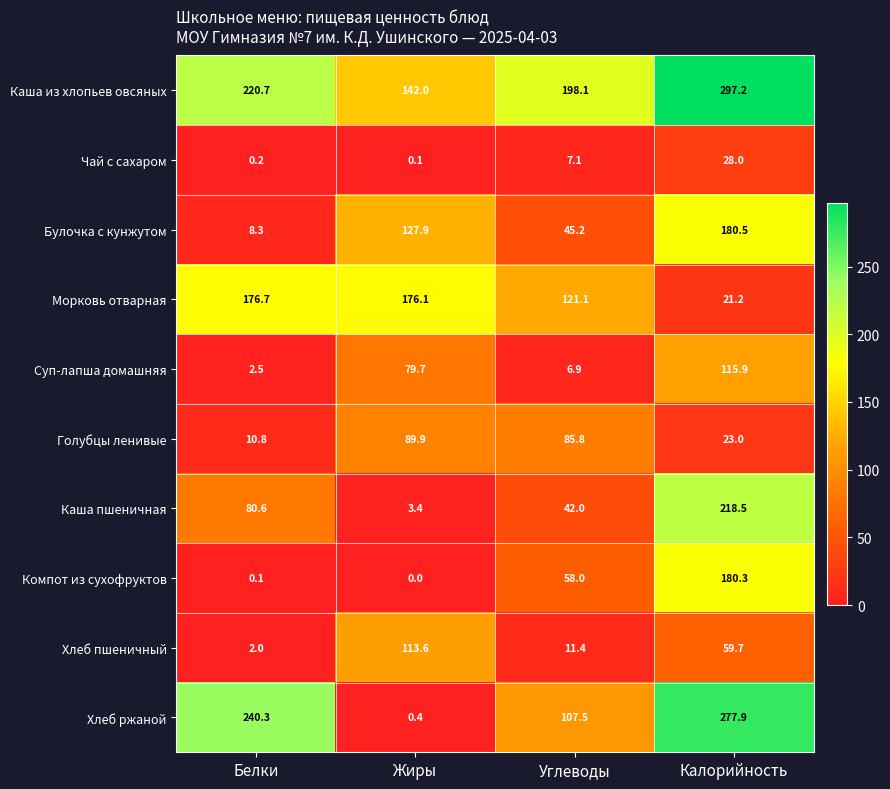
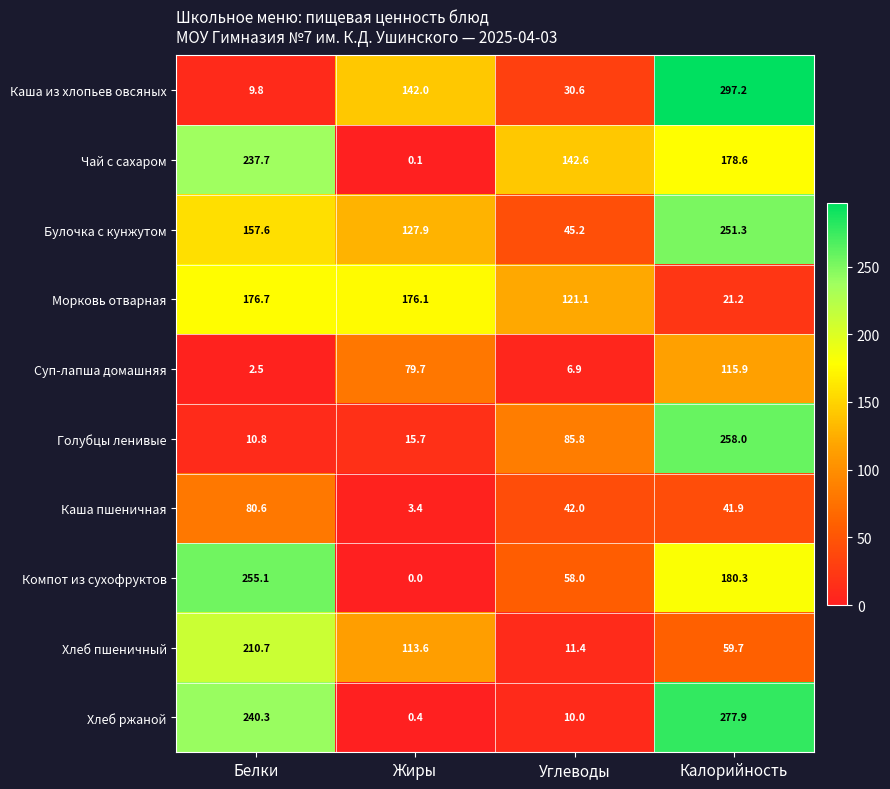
Каша из хлопьев овсяных, Белки: 220.7 -> 9.8
Каша из хлопьев овсяных, Углеводы: 198.1 -> 30.6
Чай с сахаром, Белки: 0.2 -> 237.7
Чай с сахаром, Углеводы: 7.1 -> 142.6
Чай с сахаром, Калорийность: 28.0 -> 178.6
Булочка с кунжутом, Белки: 8.3 -> 157.6
Булочка с кунжутом, Калорийность: 180.5 -> 251.3
Голубцы ленивые, Жиры: 89.9 -> 15.7
Голубцы ленивые, Калорийность: 23.0 -> 258.0
Каша пшеничная, Калорийность: 218.5 -> 41.9
Компот из сухофруктов, Белки: 0.1 -> 255.1
Хлеб пшеничный, Белки: 2.0 -> 210.7
Хлеб ржаной, Углеводы: 107.5 -> 10.0
